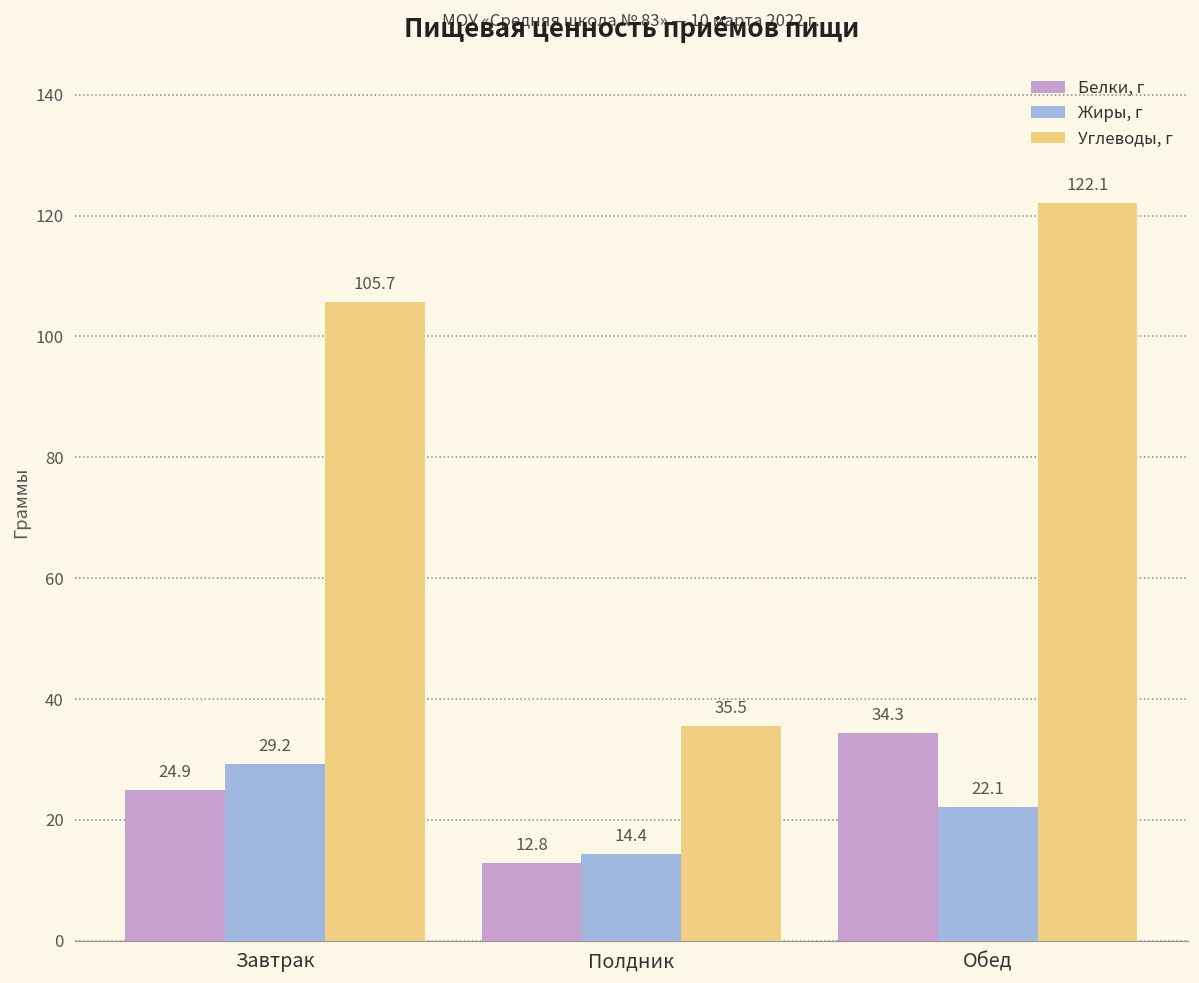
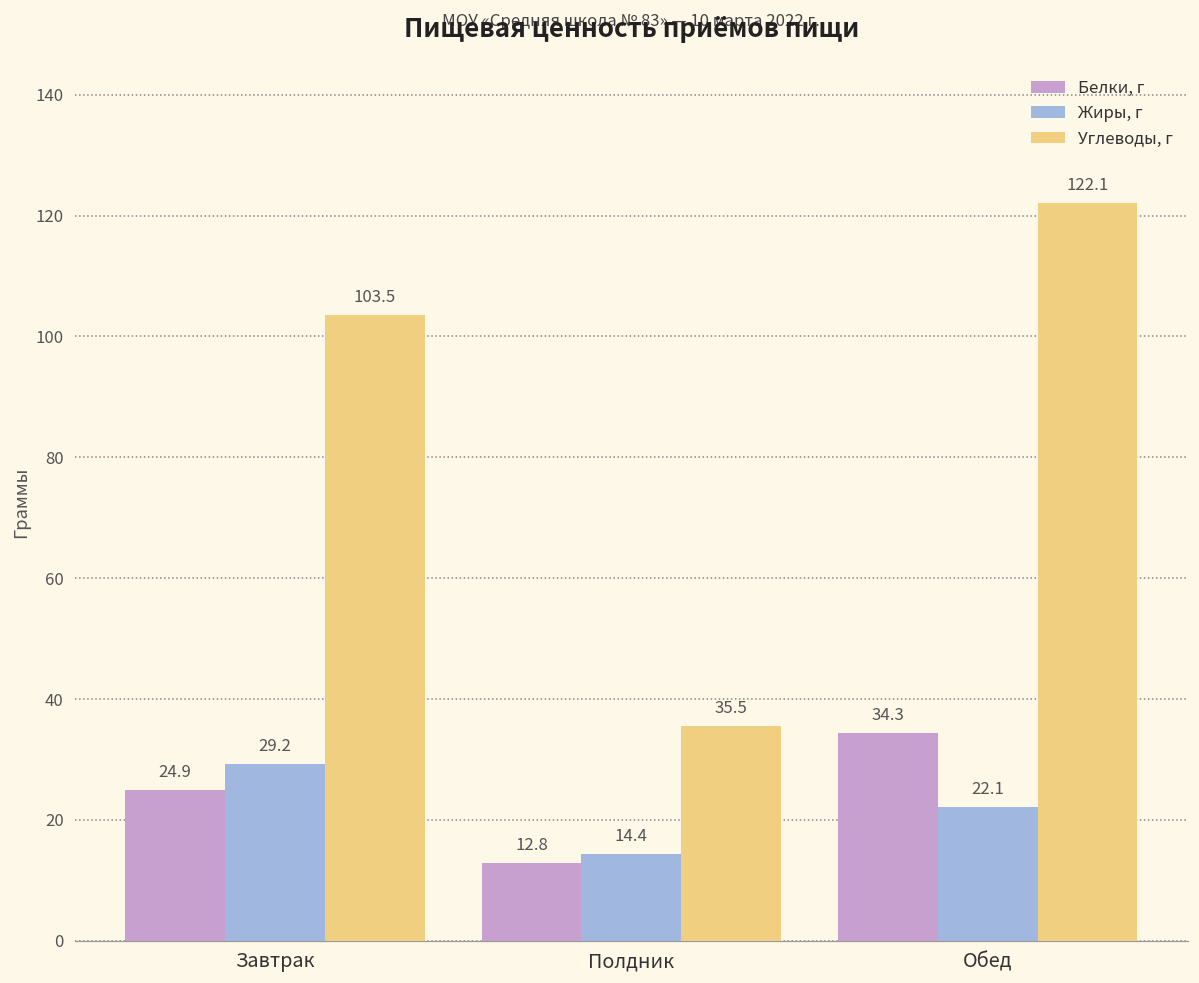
Углеводы, г, Завтрак: 105.7 -> 103.5
